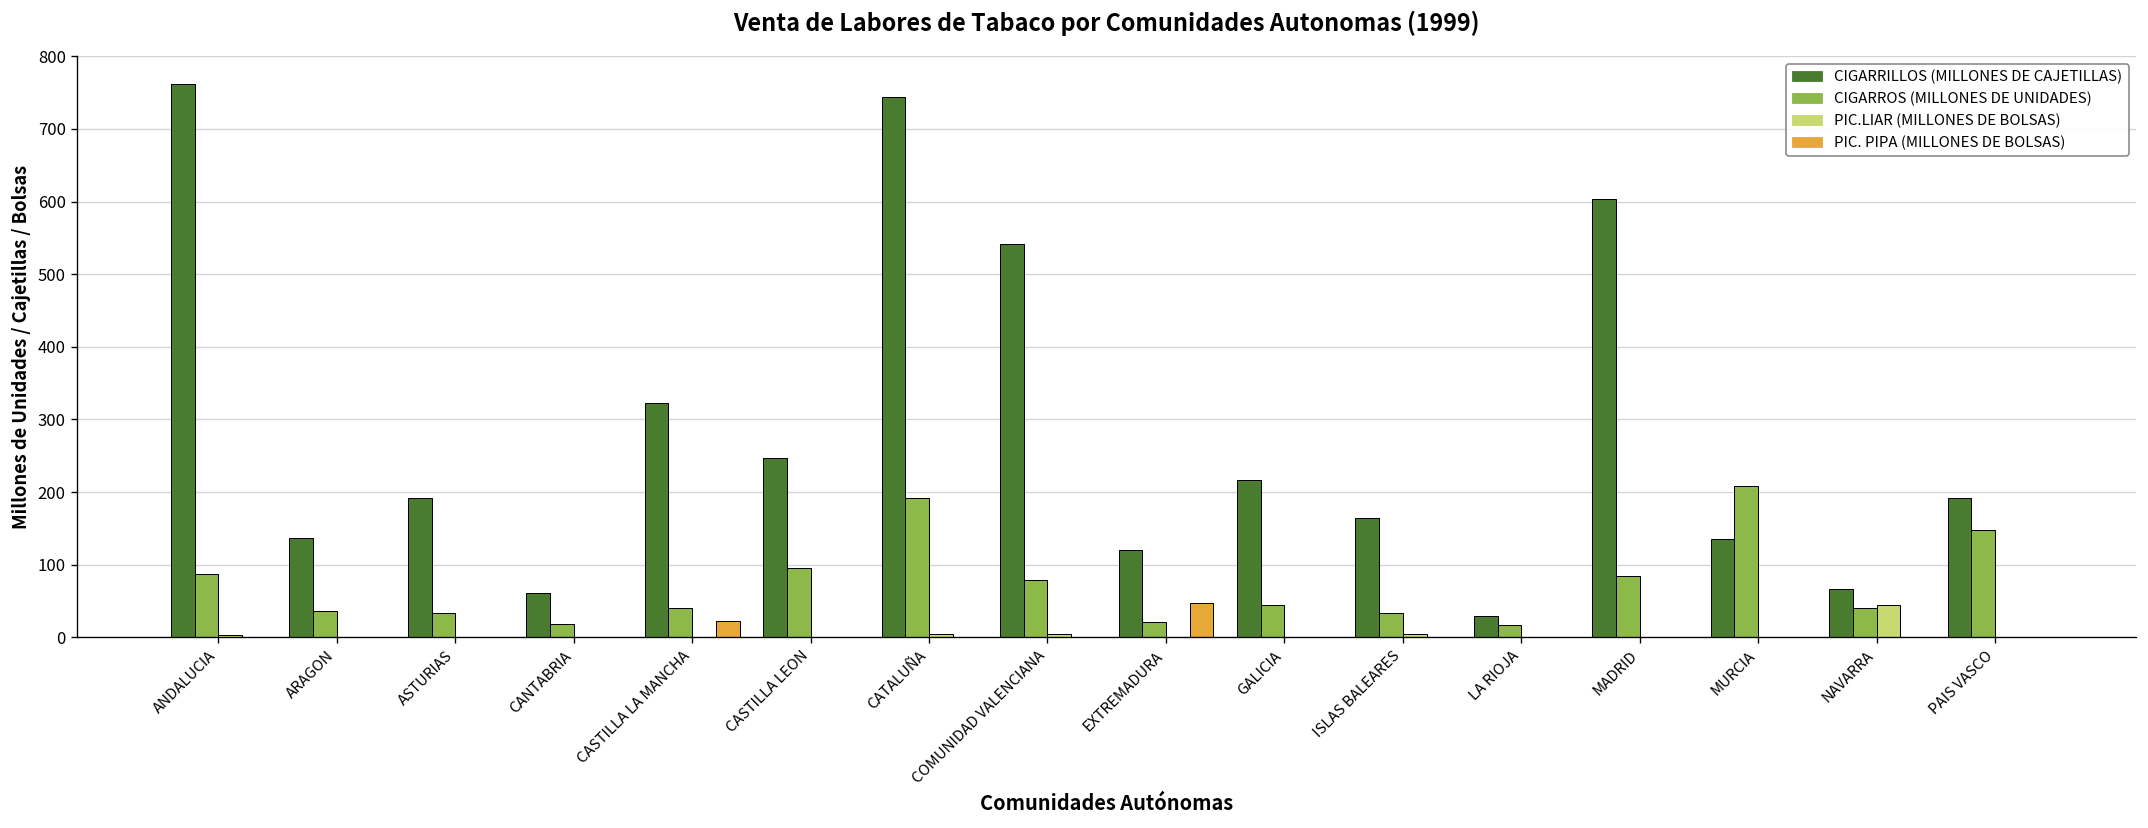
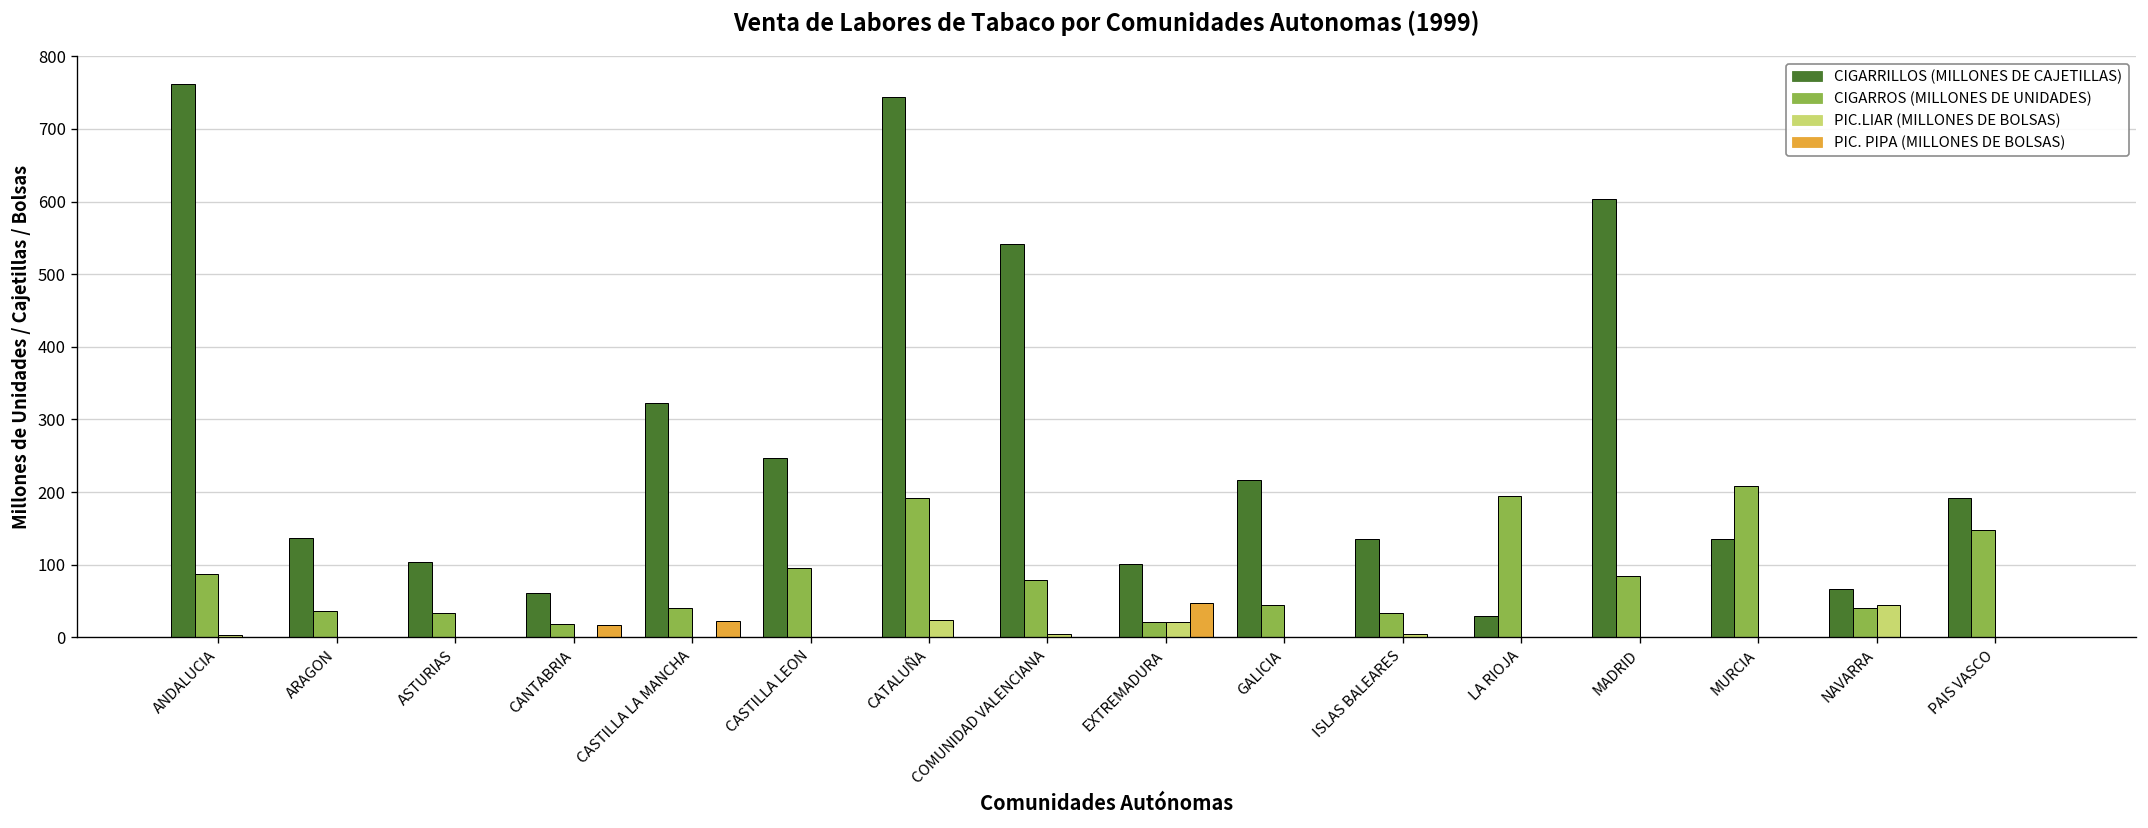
CIGARRILLOS (MILLONES DE CAJETILLAS), ASTURIAS: 190 -> 100
PIC. PIPA (MILLONES DE BOLSAS), CANTABRIA: 0 -> 20
PIC.LIAR (MILLONES DE BOLSAS), CATALUÑA: 0 -> 20
CIGARRILLOS (MILLONES DE CAJETILLAS), EXTREMADURA: 120 -> 100
PIC.LIAR (MILLONES DE BOLSAS), EXTREMADURA: 0 -> 20
CIGARRILLOS (MILLONES DE CAJETILLAS), ISLAS BALEARES: 160 -> 130
CIGARROS (MILLONES DE UNIDADES), LA RIOJA: 20 -> 190
